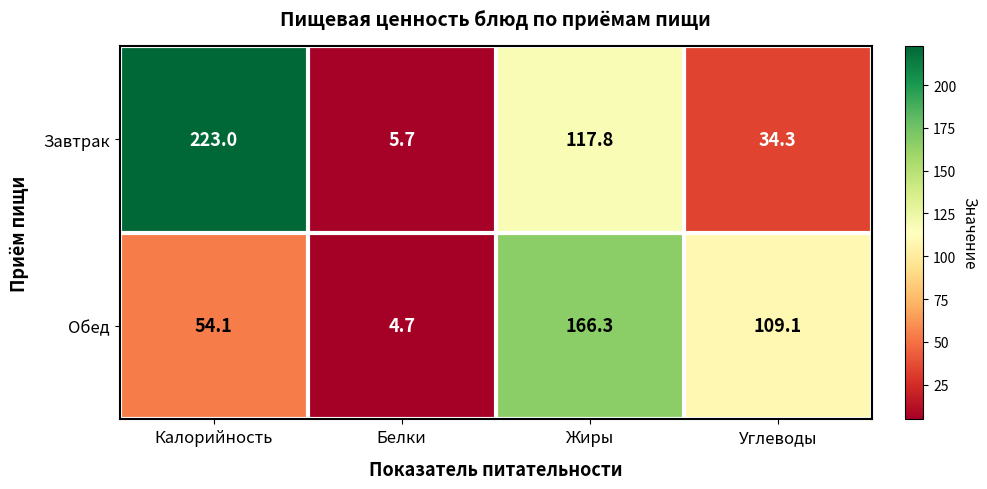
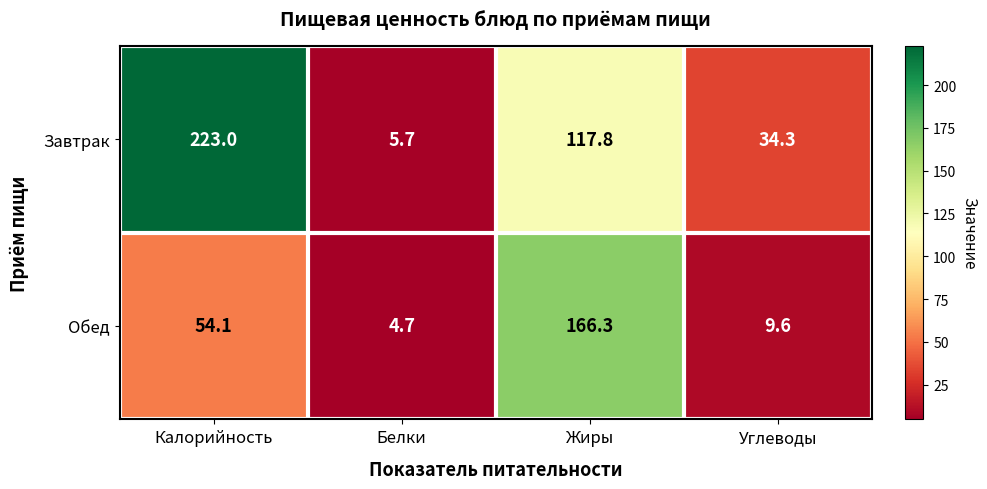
Обед, Углеводы: 109.1 -> 9.6
